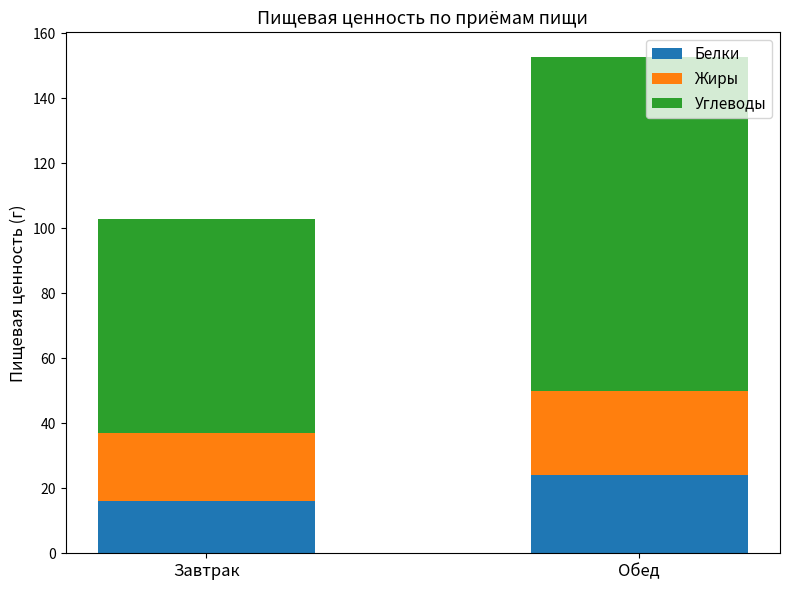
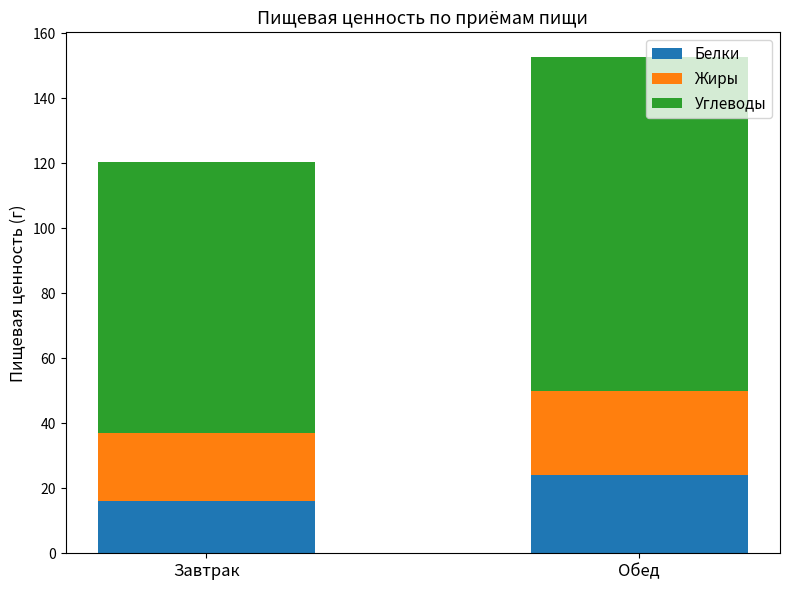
Углеводы, Завтрак: 66 -> 83
